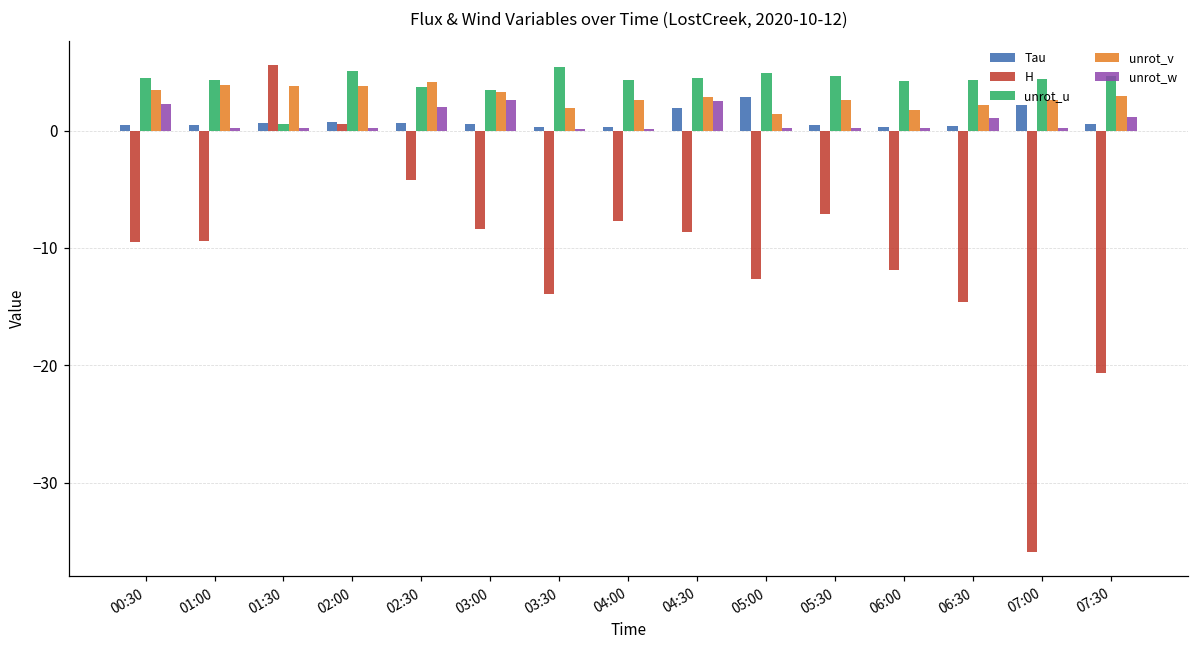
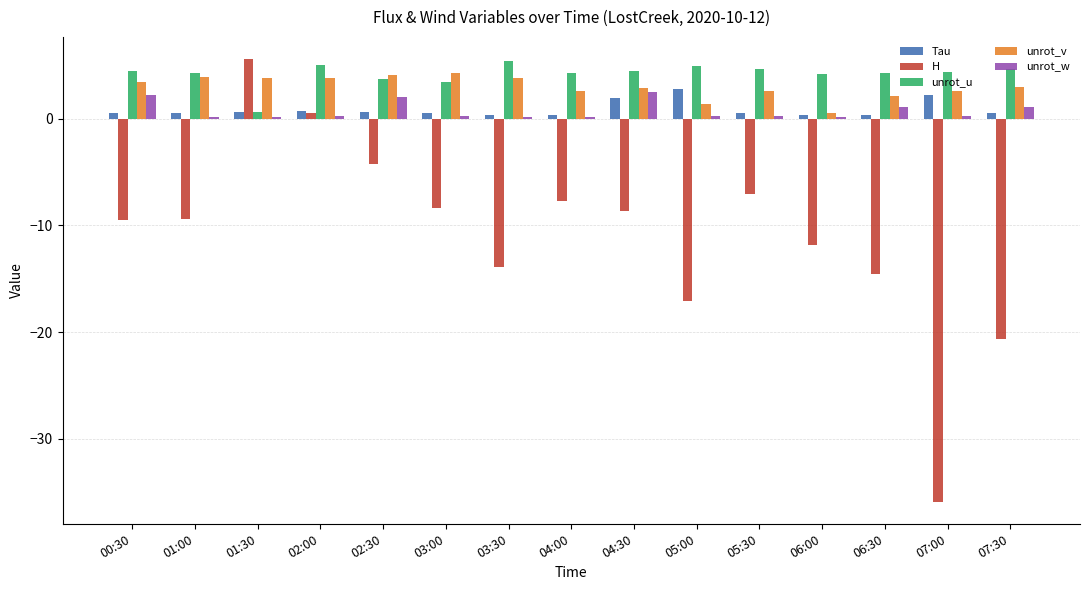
unrot_v, 03:00: 3.3 -> 4.3
unrot_w, 03:00: 2.6 -> 0.2
unrot_v, 03:30: 2.0 -> 3.8
H, 05:00: -12.7 -> -17.1
unrot_v, 06:00: 1.7 -> 0.6
